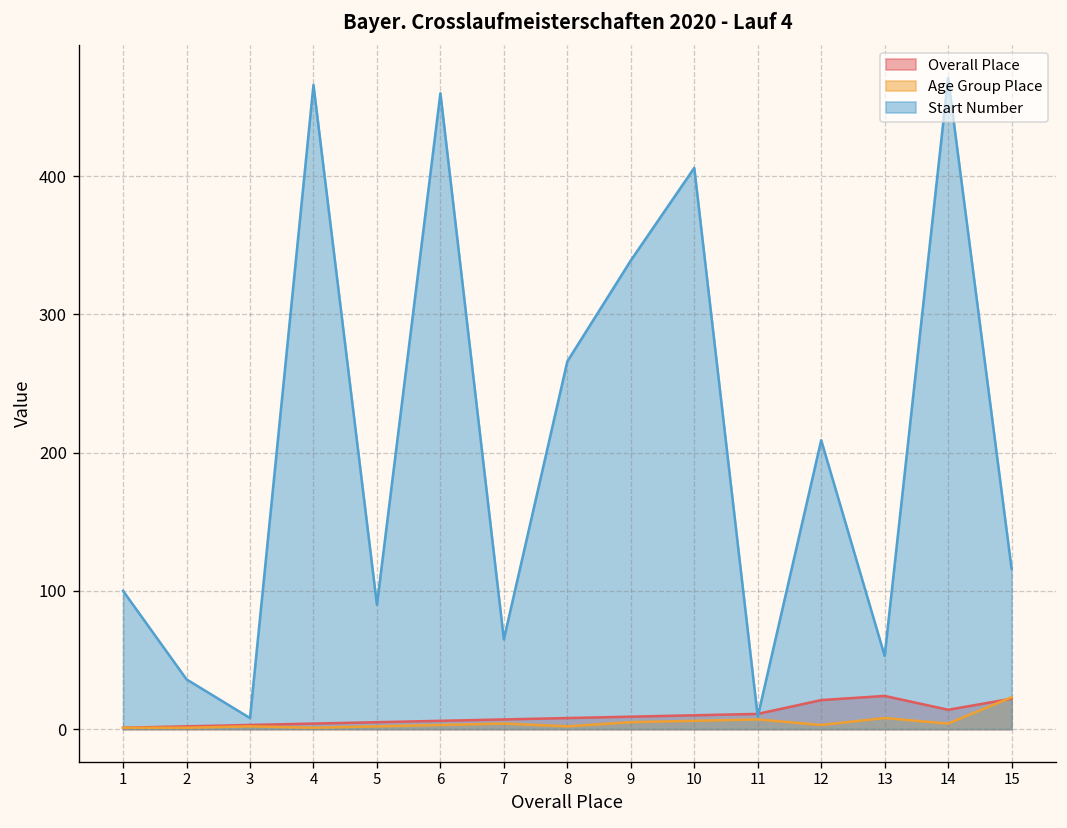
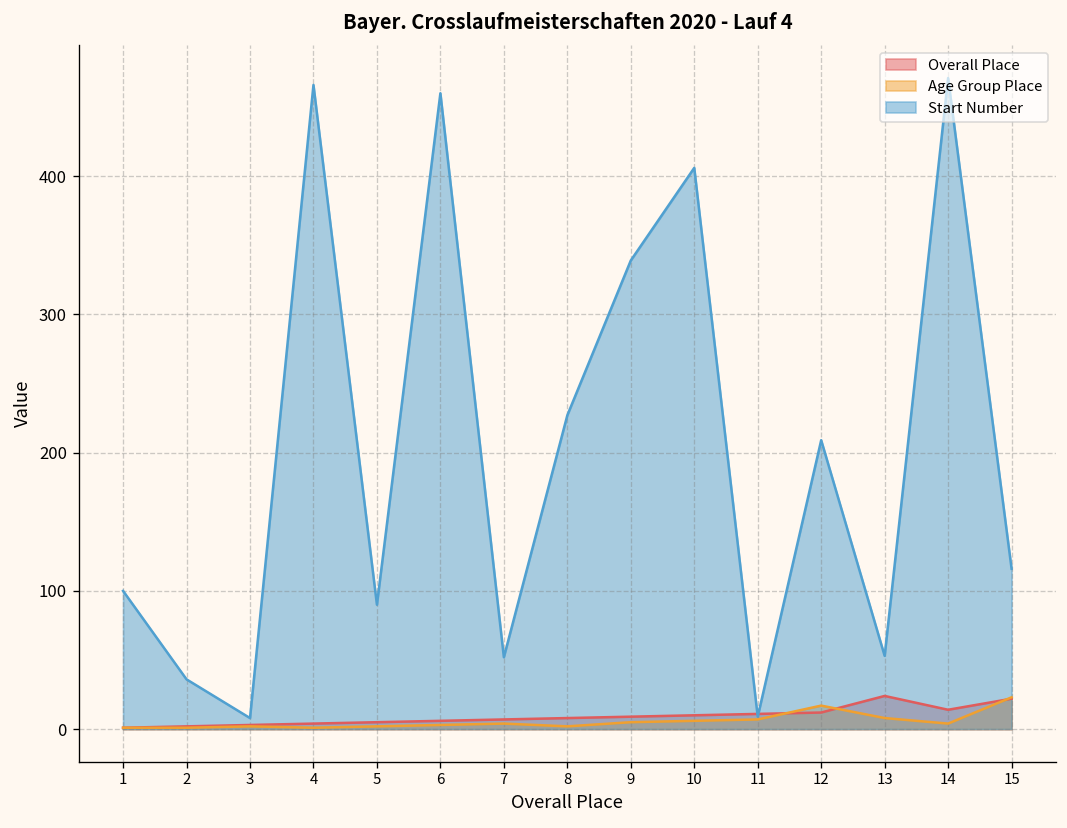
Start Number, 7: 65 -> 52
Start Number, 8: 266 -> 227
Overall Place, 12: 21 -> 12
Age Group Place, 12: 3 -> 17
